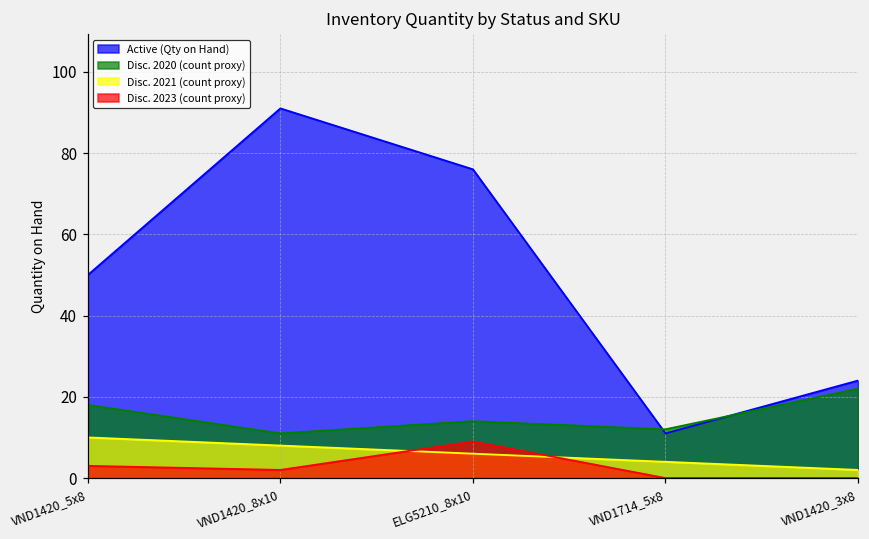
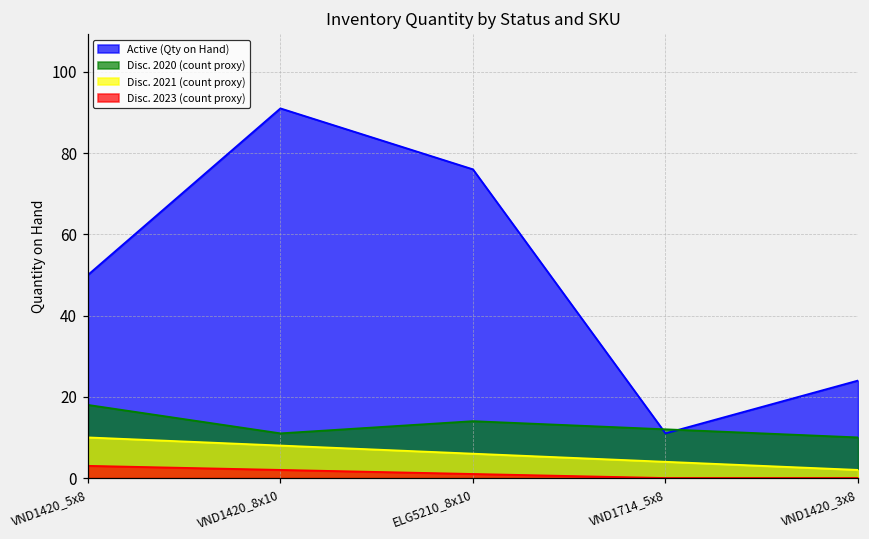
Disc. 2023 (count proxy), ELG5210_8x10: 9 -> 1
Disc. 2020 (count proxy), VND1420_3x8: 22 -> 10
